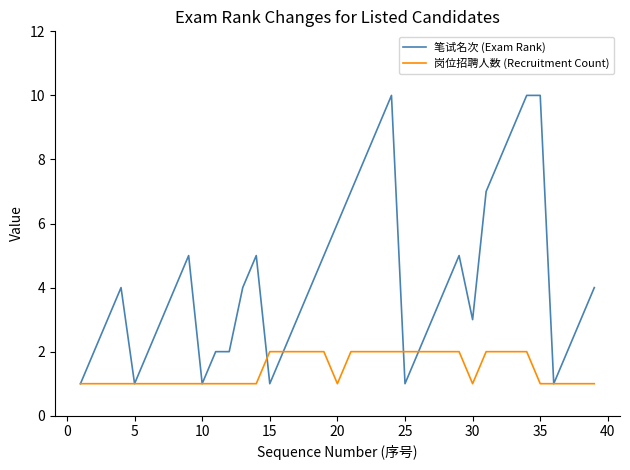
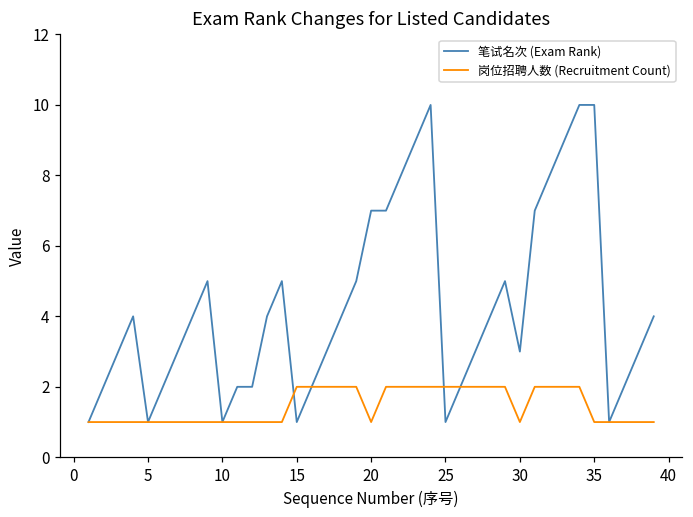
笔试名次 (Exam Rank), 20: 6 -> 7
